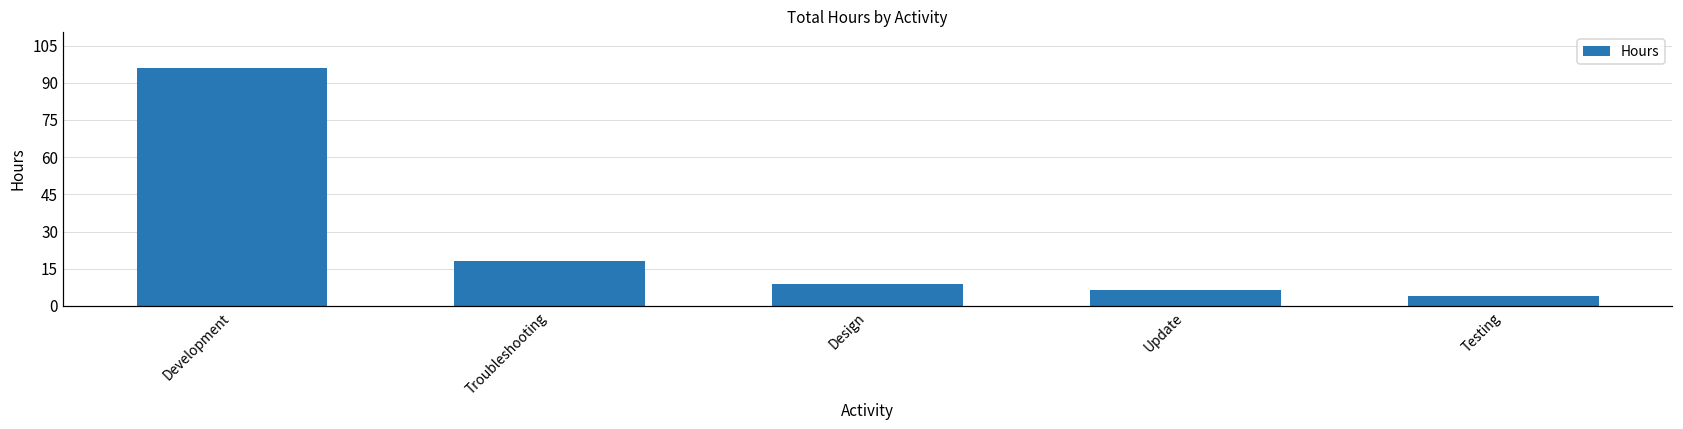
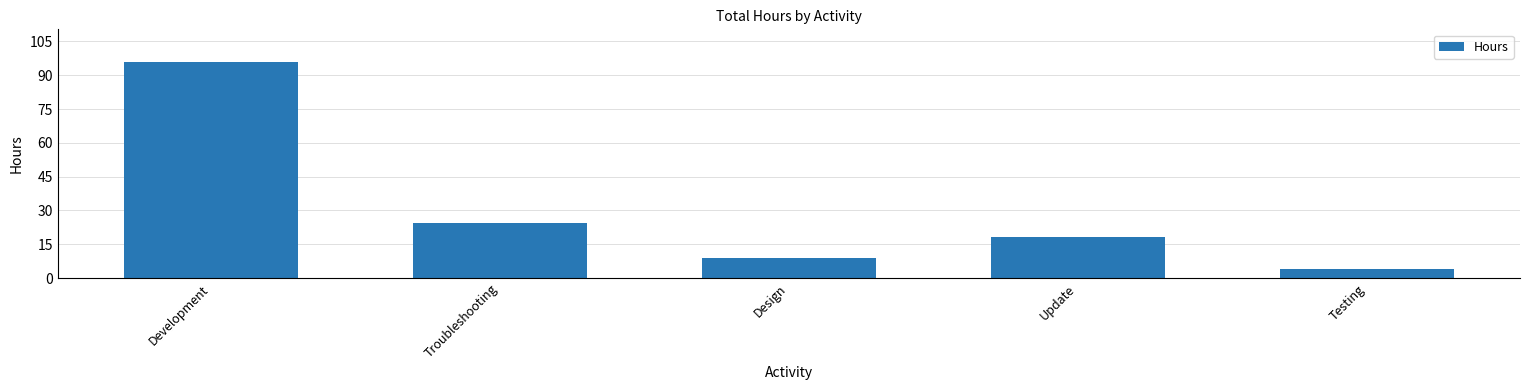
Troubleshooting: 18 -> 24
Update: 7 -> 18
